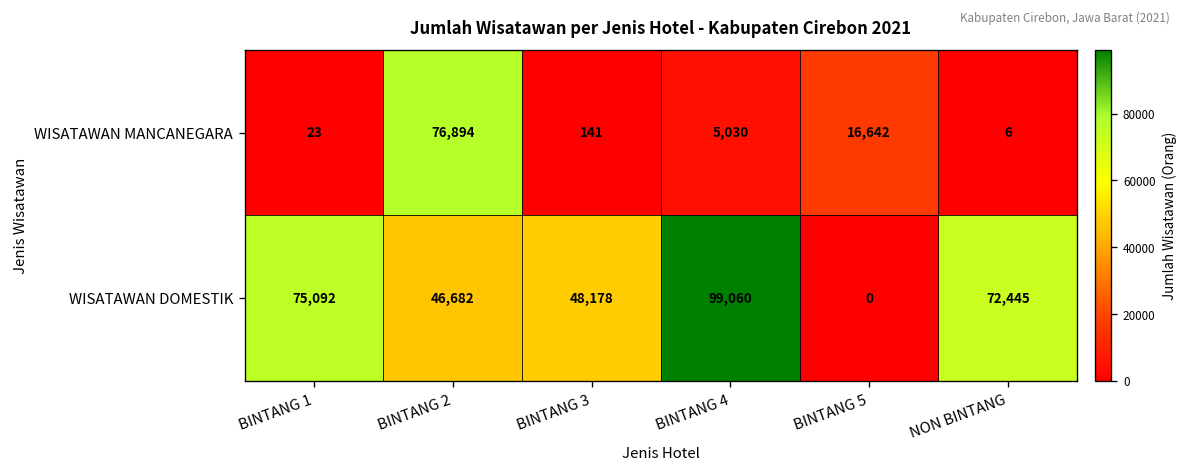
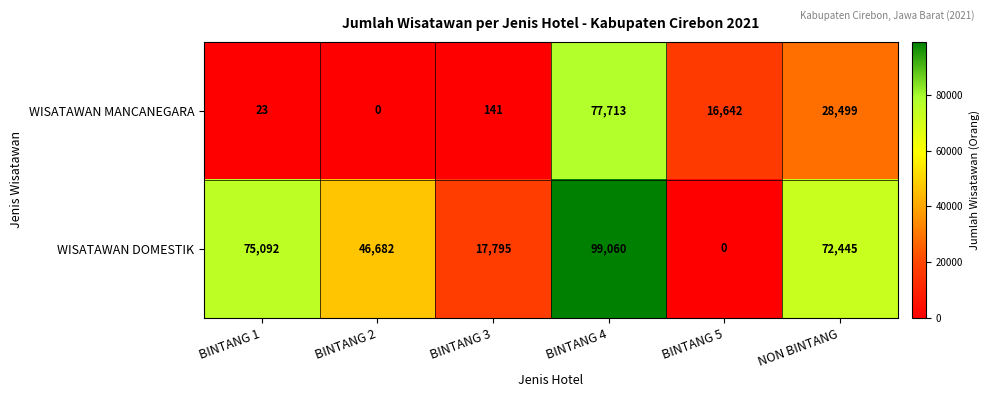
WISATAWAN MANCANEGARA, BINTANG 2: 76,894 -> 0
WISATAWAN MANCANEGARA, BINTANG 4: 5,030 -> 77,713
WISATAWAN MANCANEGARA, NON BINTANG: 6 -> 28,499
WISATAWAN DOMESTIK, BINTANG 3: 48,178 -> 17,795
